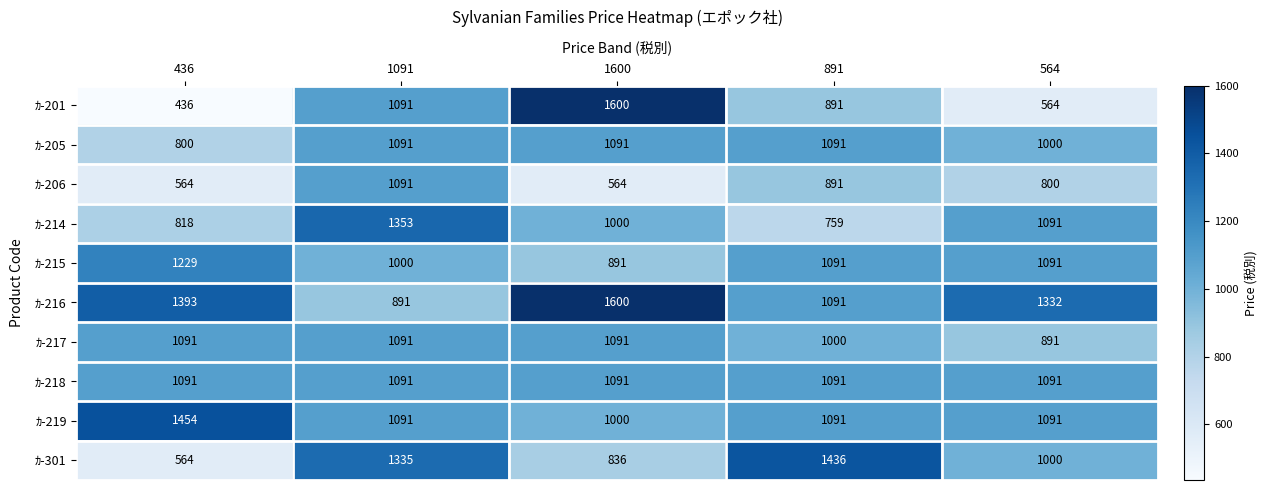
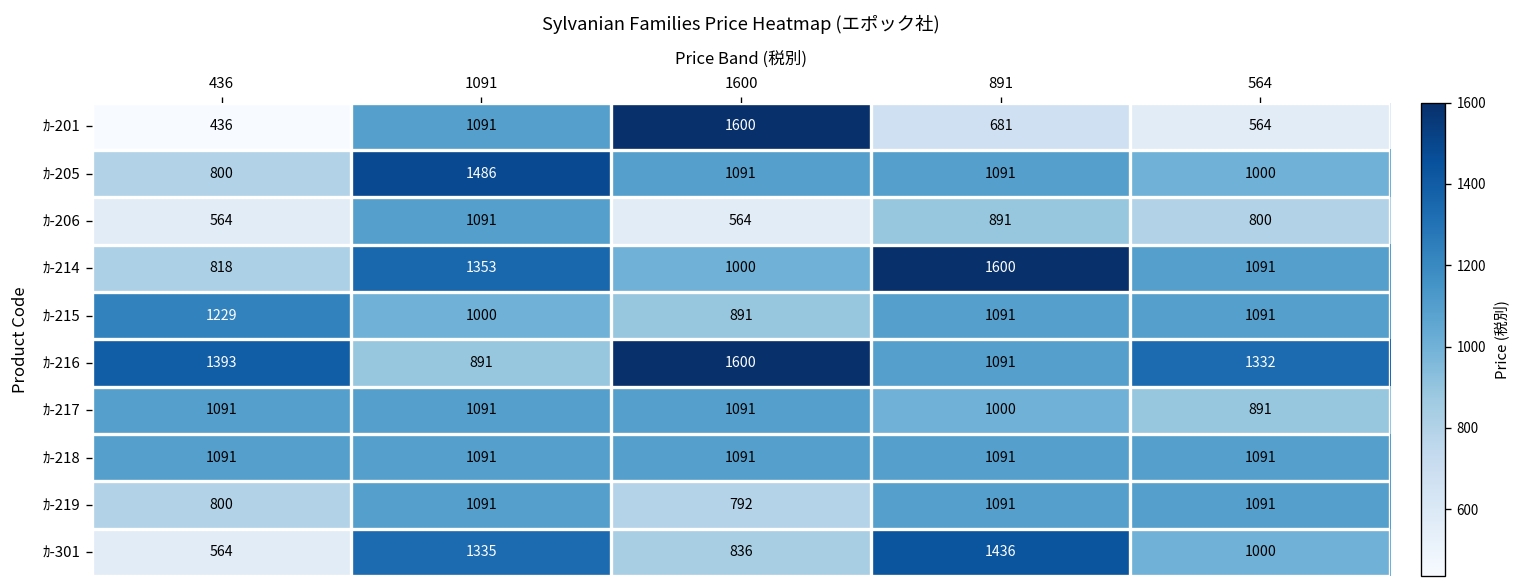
ｶ-201, 891: 891 -> 681
ｶ-205, 1091: 1091 -> 1486
ｶ-214, 891: 759 -> 1600
ｶ-219, 436: 1454 -> 800
ｶ-219, 1600: 1000 -> 792
